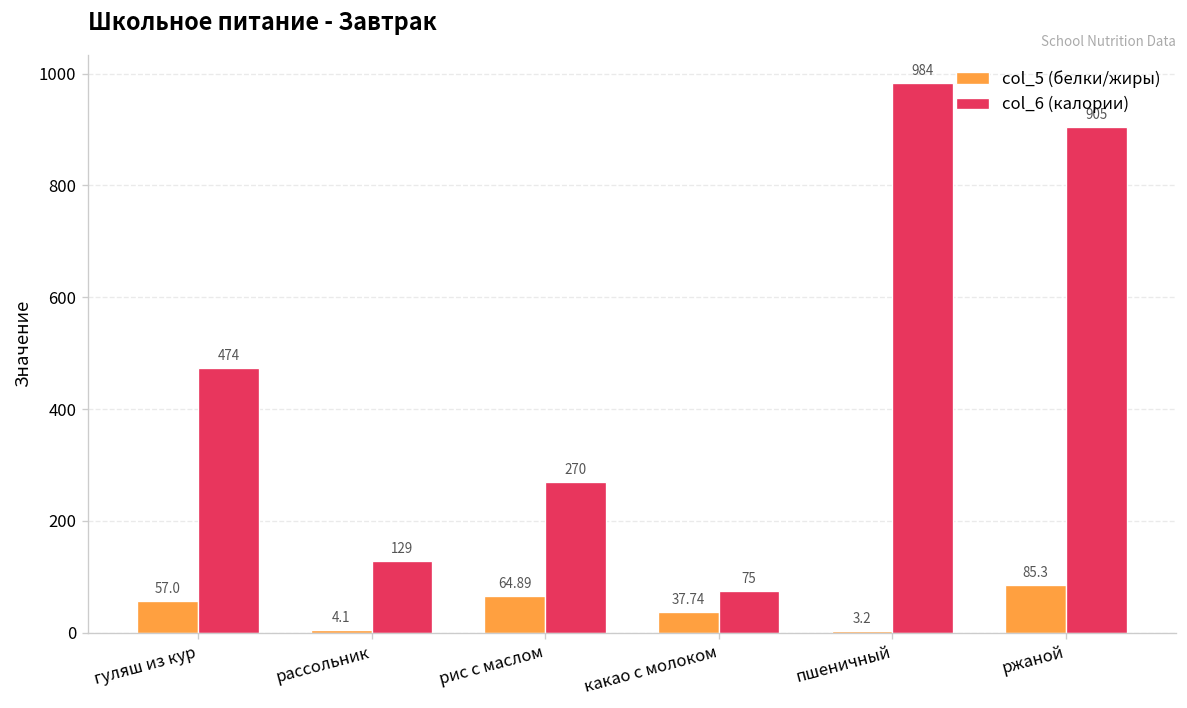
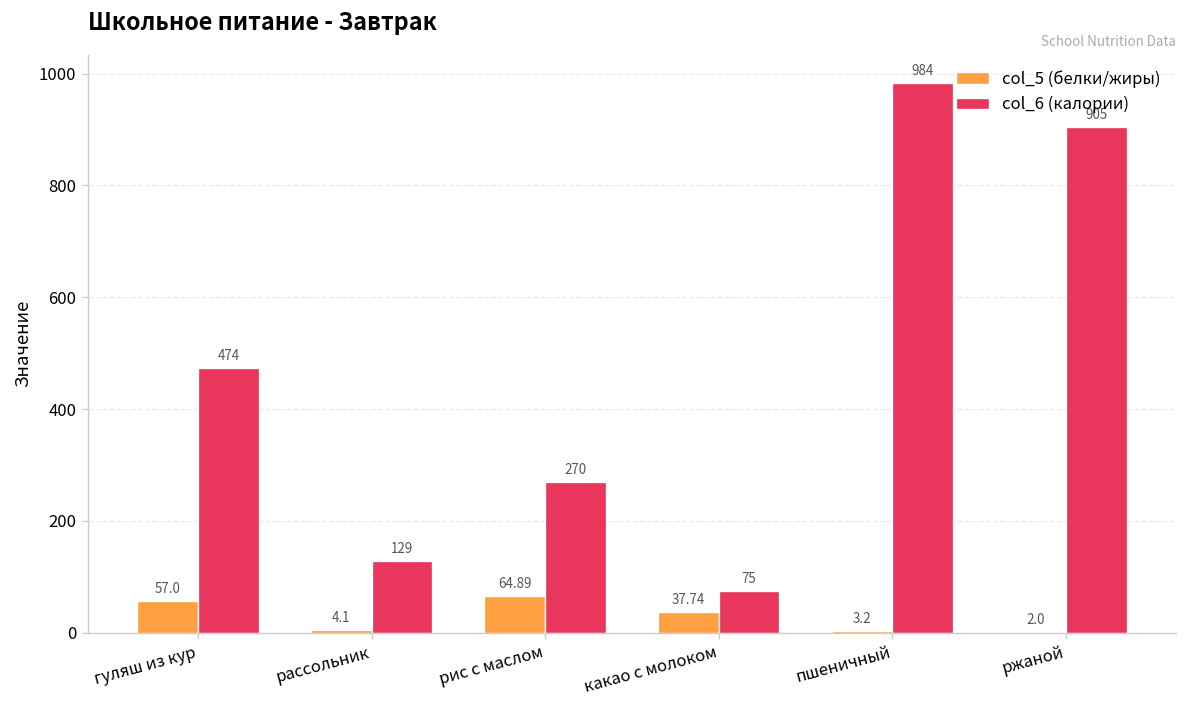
col_5 (белки/жиры), ржаной: 85.3 -> 2.0
